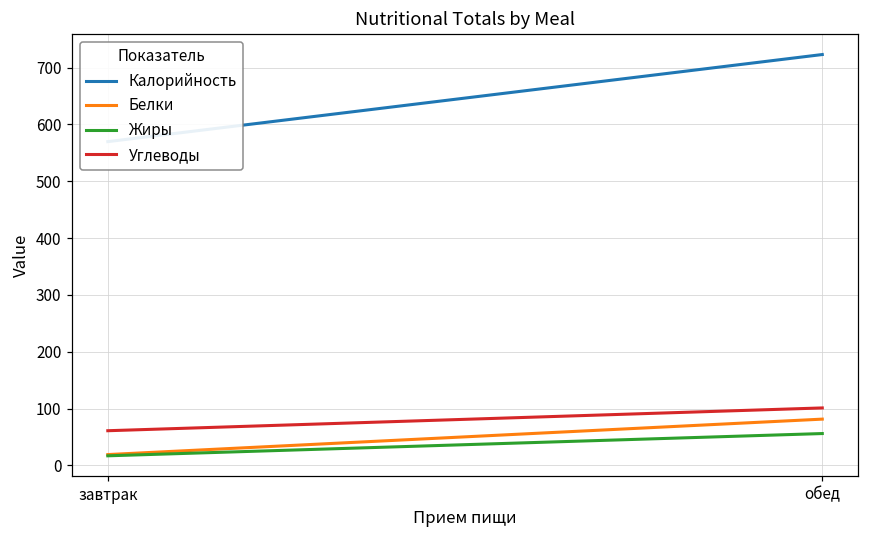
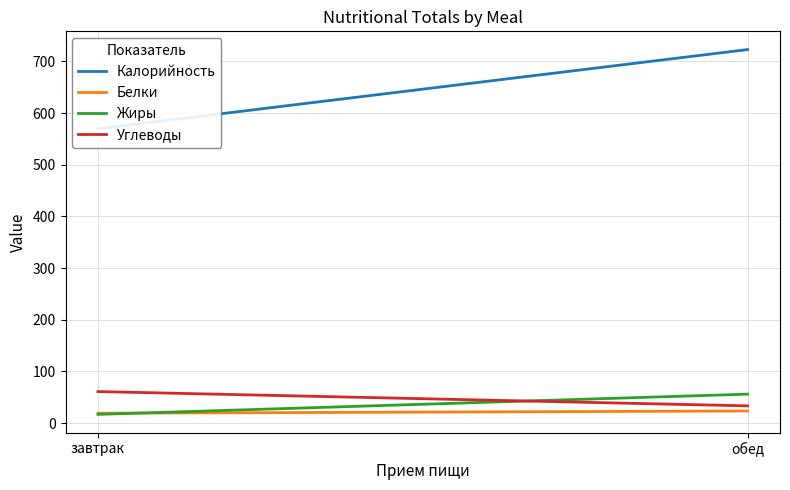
Белки, обед: 80 -> 20
Углеводы, обед: 100 -> 30
